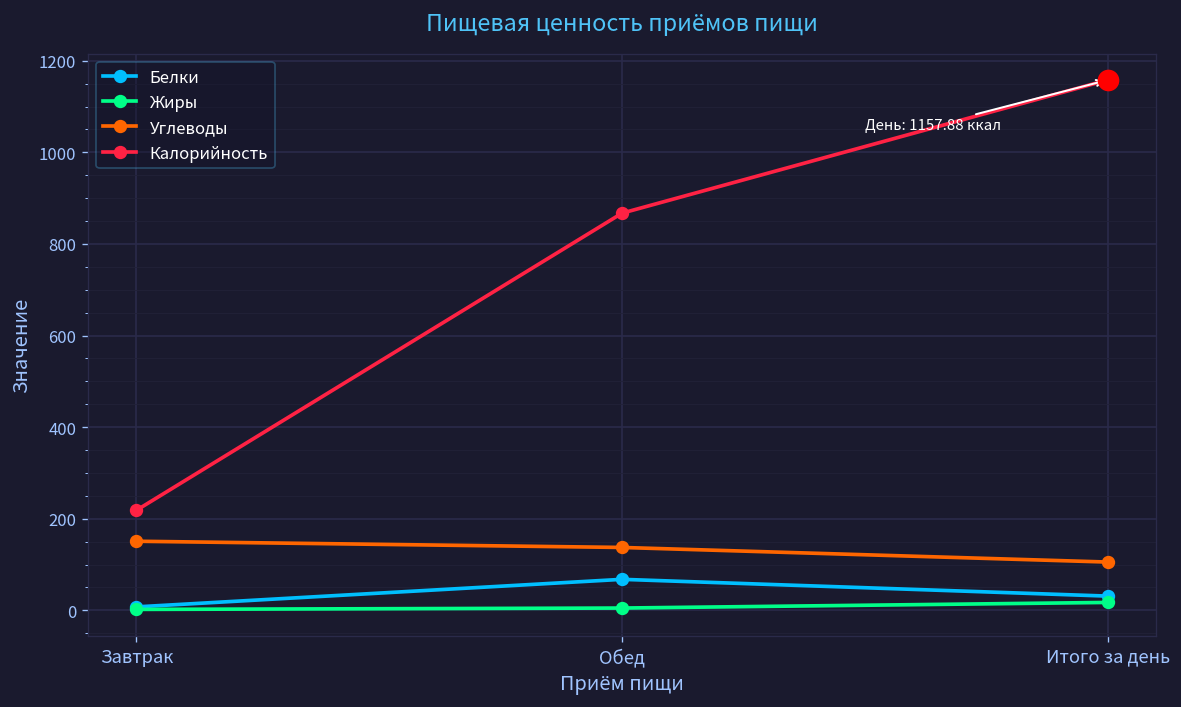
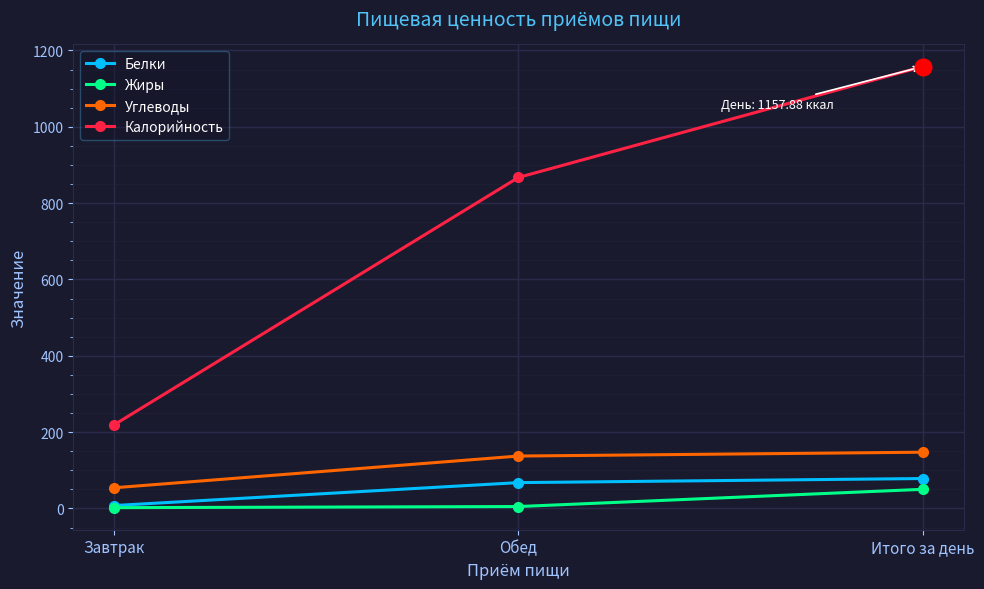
Углеводы, Завтрак: 150 -> 50
Белки, Итого за день: 30 -> 80
Жиры, Итого за день: 20 -> 50
Углеводы, Итого за день: 110 -> 150
